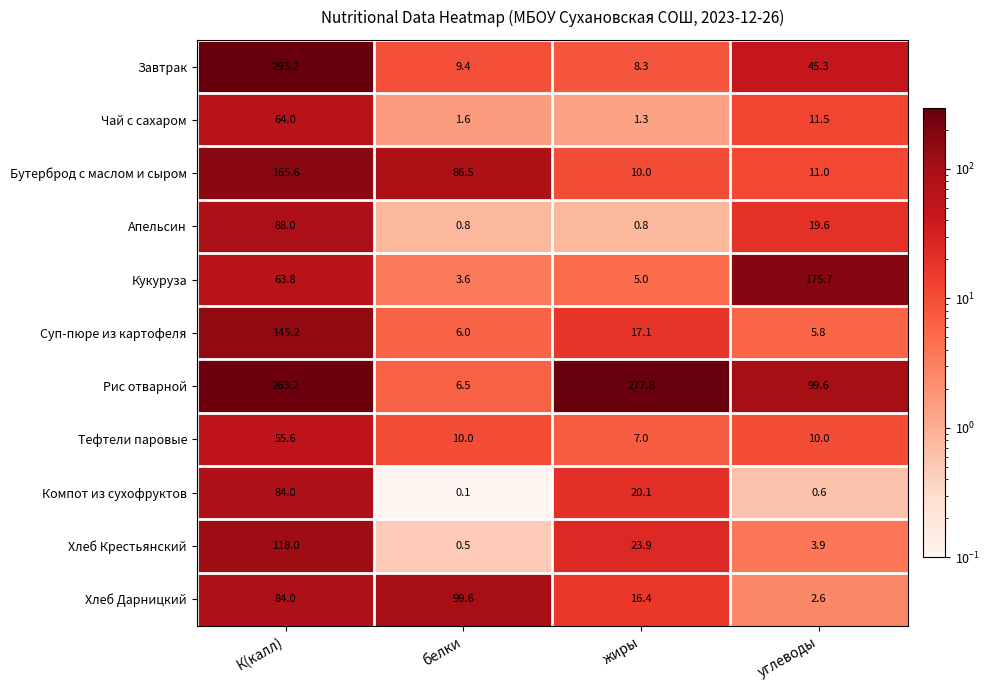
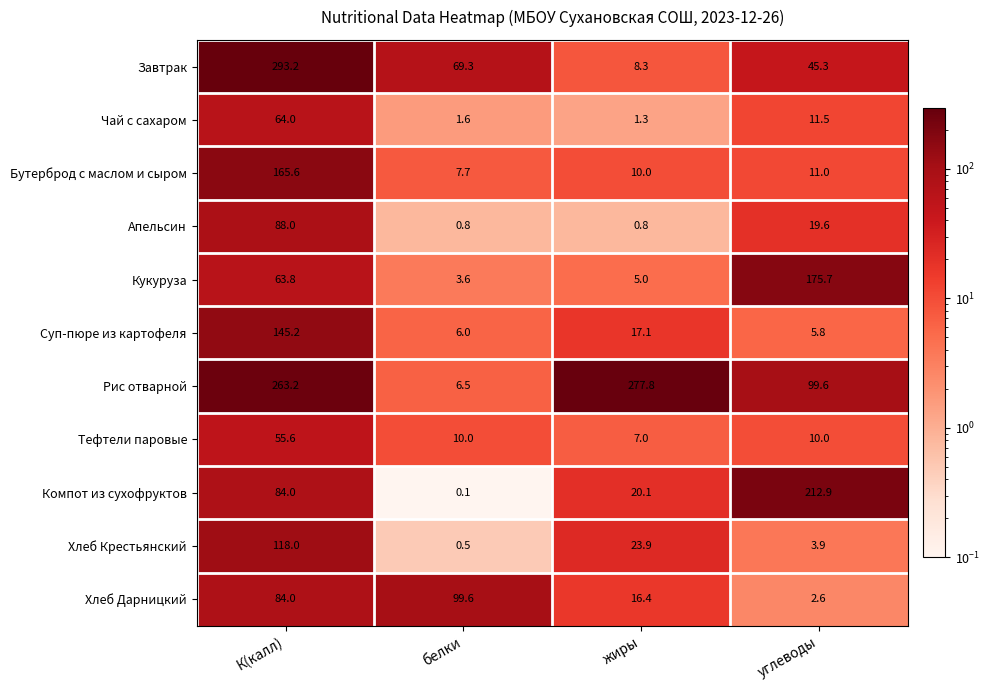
Завтрак, белки: 9.4 -> 69.3
Бутерброд с маслом и сыром, белки: 86.5 -> 7.7
Компот из сухофруктов, углеводы: 0.6 -> 212.9
